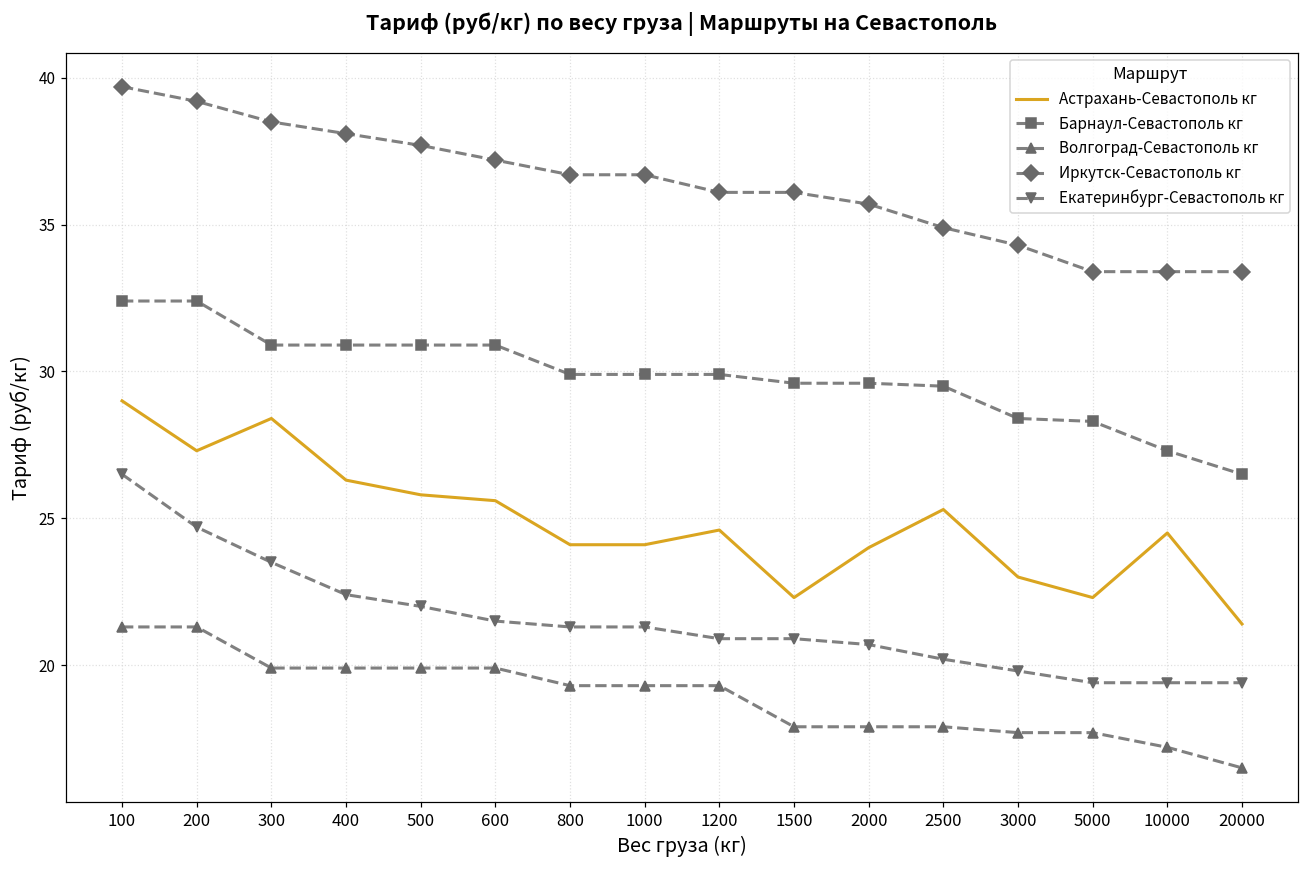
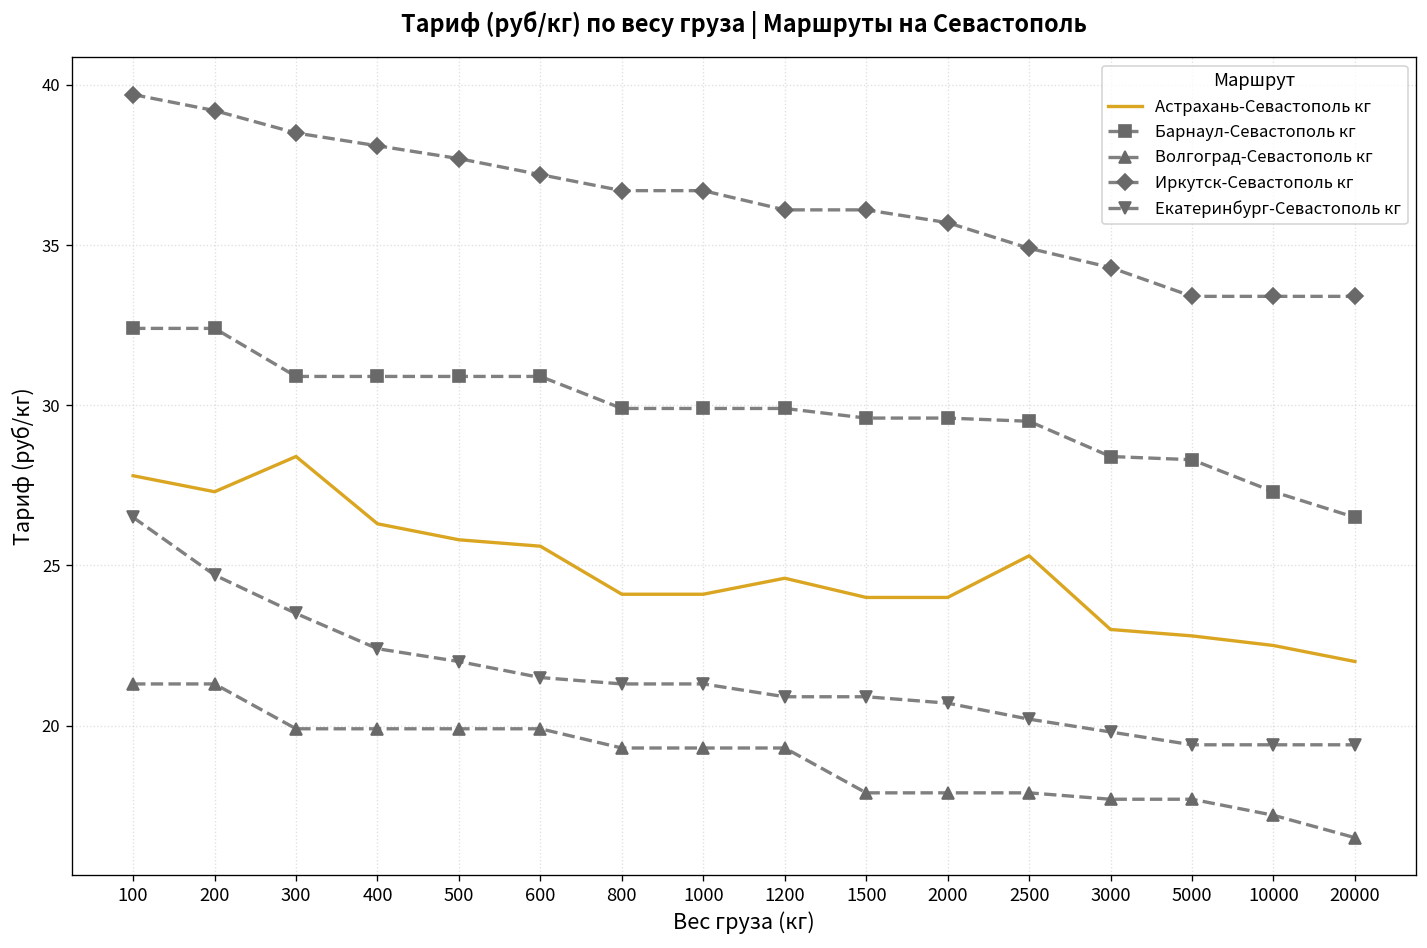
Астрахань-Севастополь кг, 100: 29.0 -> 27.8
Астрахань-Севастополь кг, 1500: 22.3 -> 24.0
Астрахань-Севастополь кг, 5000: 22.3 -> 22.8
Астрахань-Севастополь кг, 10000: 24.5 -> 22.5
Астрахань-Севастополь кг, 20000: 21.4 -> 22.0
